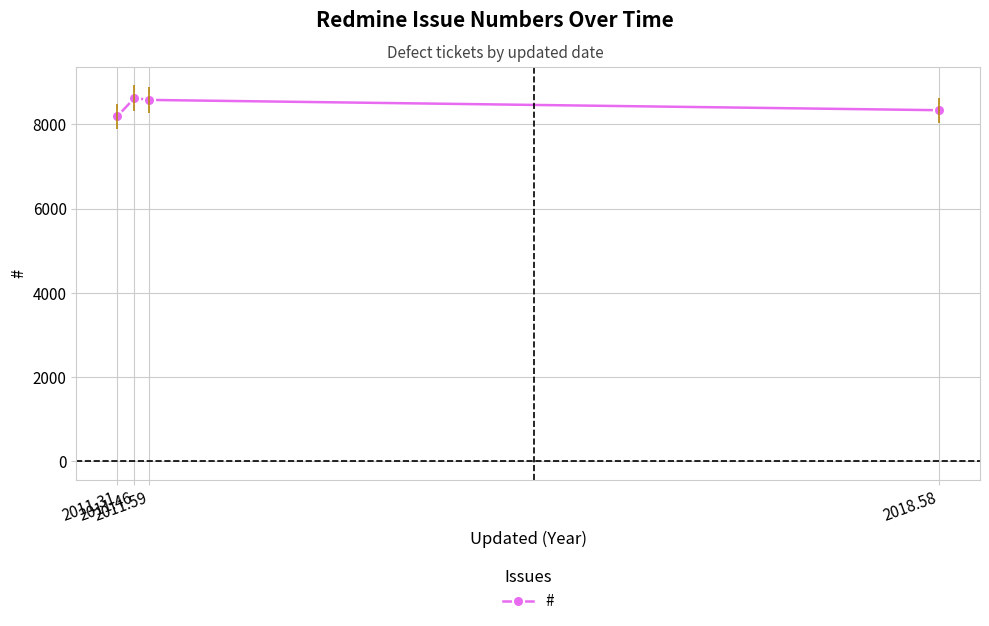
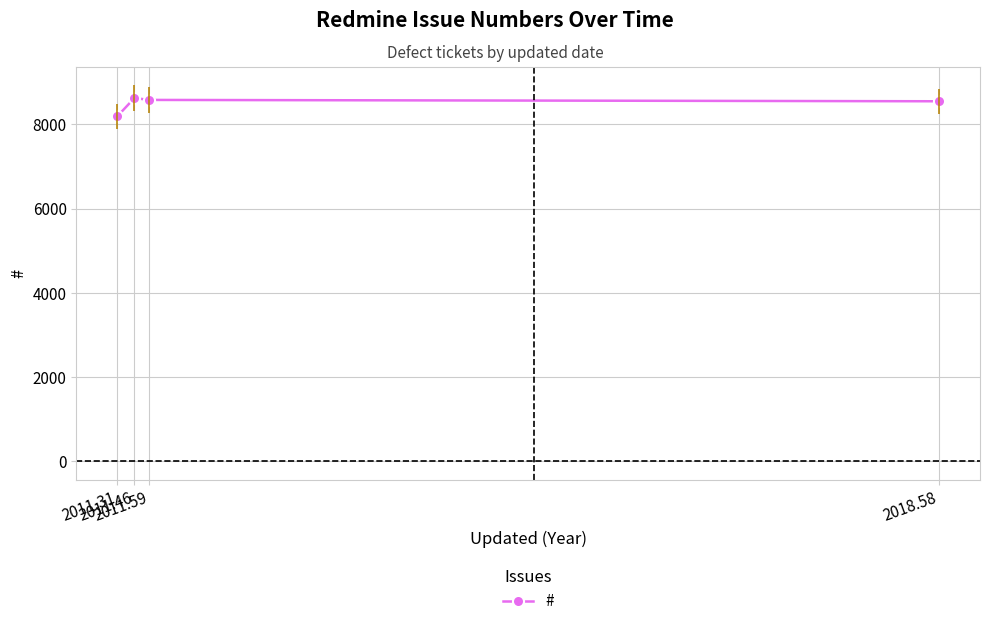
2018.58: 8300 -> 8500
